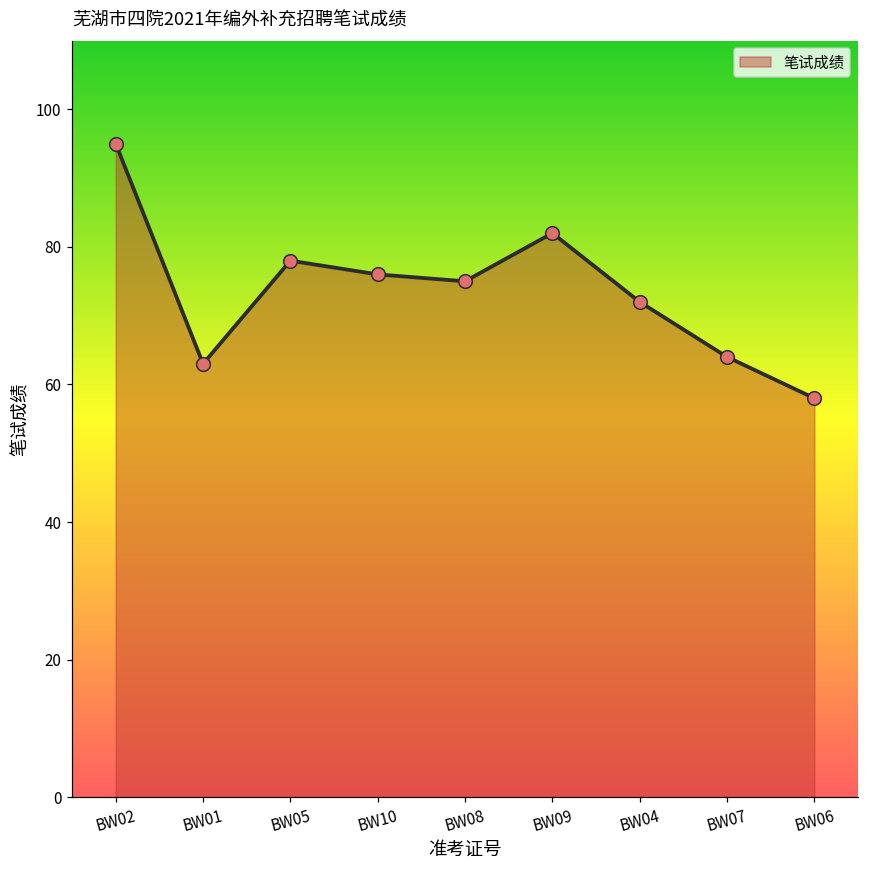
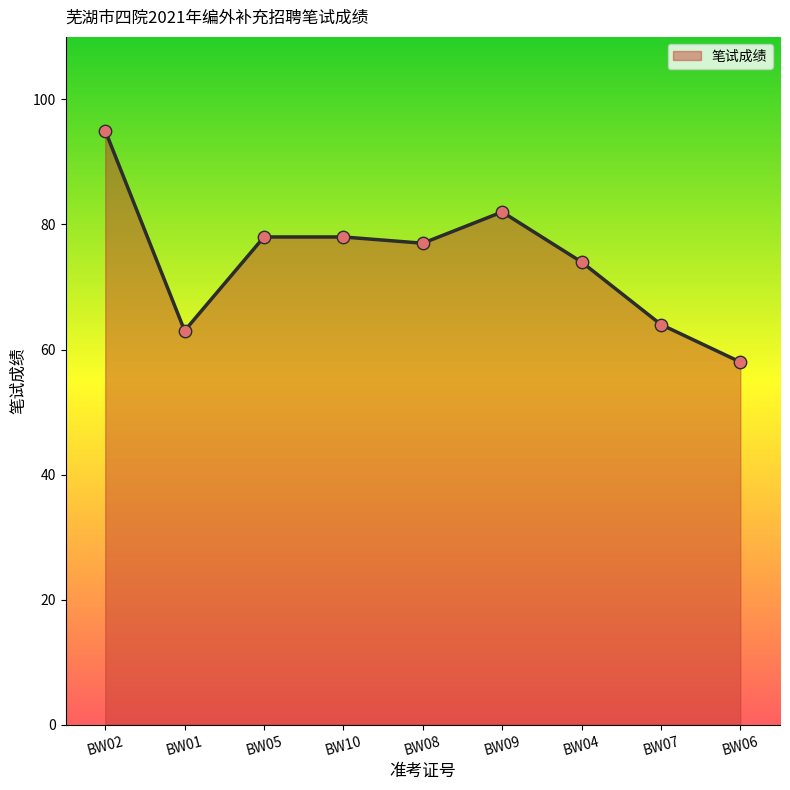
BW10: 76 -> 78
BW08: 75 -> 77
BW04: 72 -> 74
